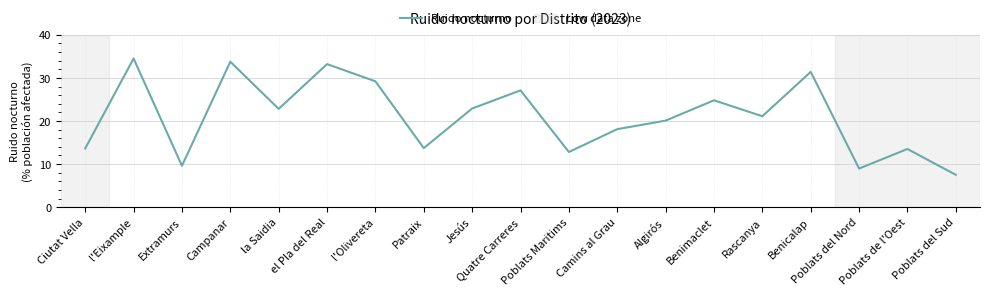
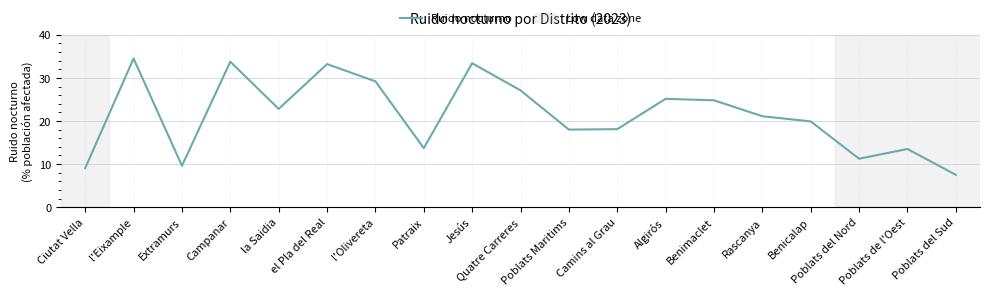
Ciutat Vella: 14 -> 9
Jesús: 23 -> 33
Poblats Maritims: 13 -> 18
Algirós: 20 -> 25
Benicalap: 31 -> 20
Poblats del Nord: 9 -> 11
